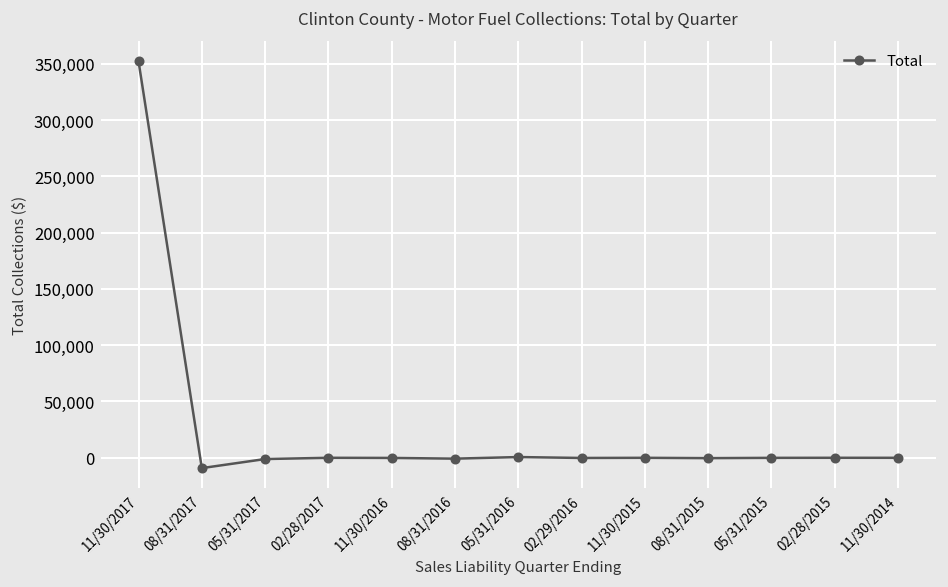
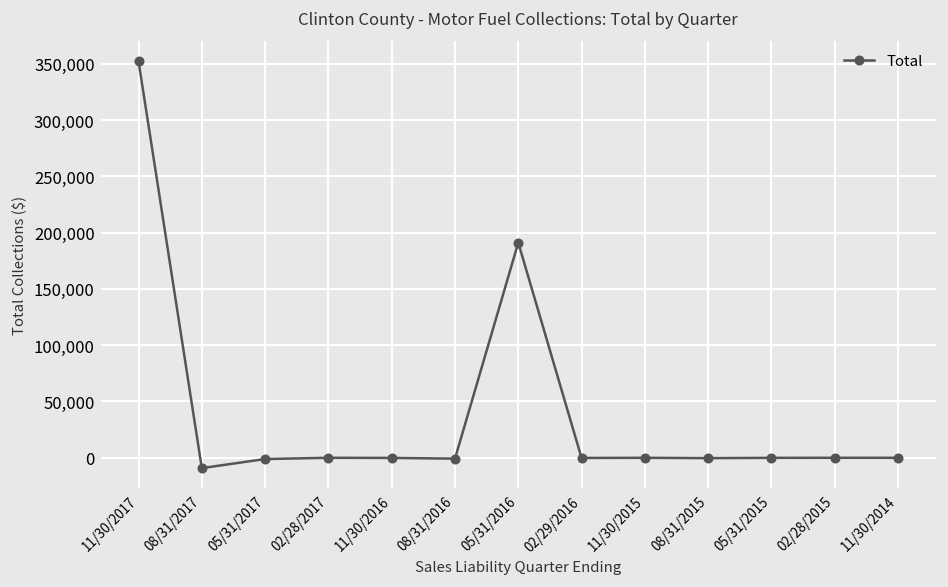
05/31/2016: 0 -> 190,000
